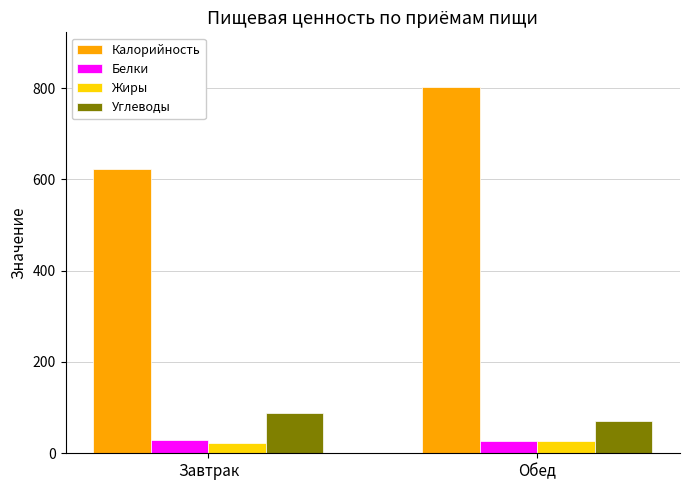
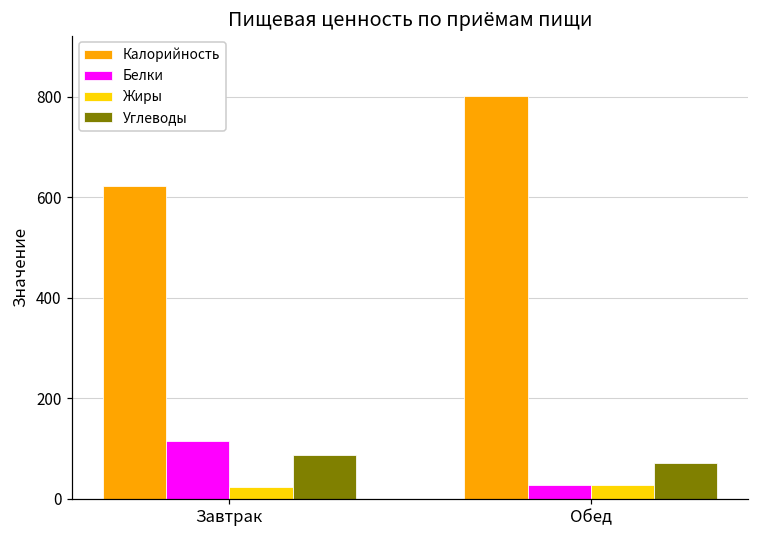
Белки, Завтрак: 30 -> 120
